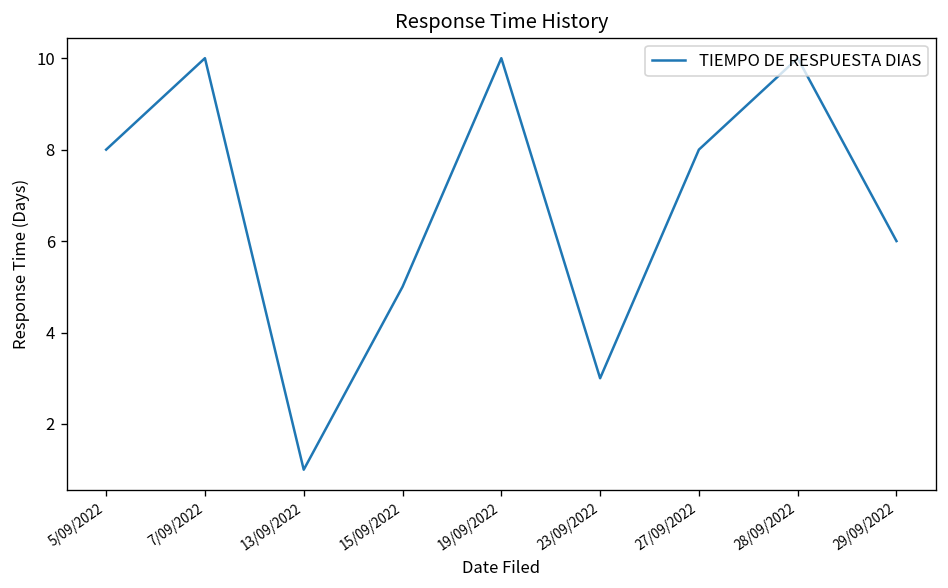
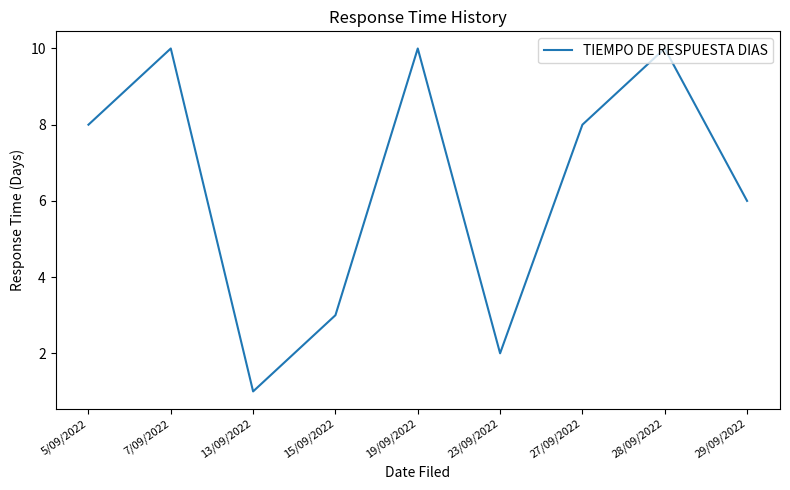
15/09/2022: 5 -> 3
23/09/2022: 3 -> 2
